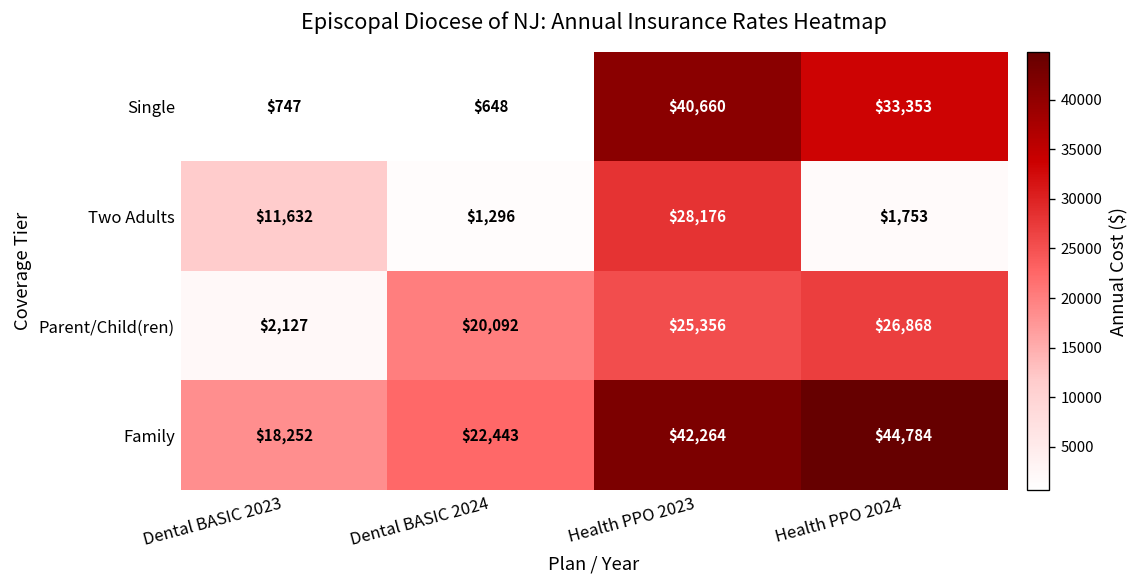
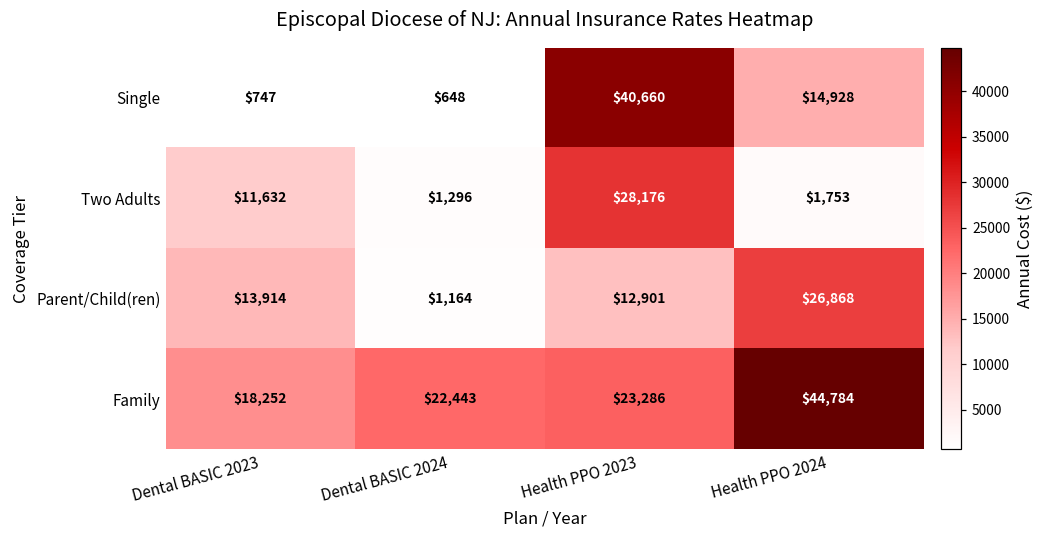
Single, Health PPO 2024: $33,353 -> $14,928
Parent/Child(ren), Dental BASIC 2023: $2,127 -> $13,914
Parent/Child(ren), Dental BASIC 2024: $20,092 -> $1,164
Parent/Child(ren), Health PPO 2023: $25,356 -> $12,901
Family, Health PPO 2023: $42,264 -> $23,286
